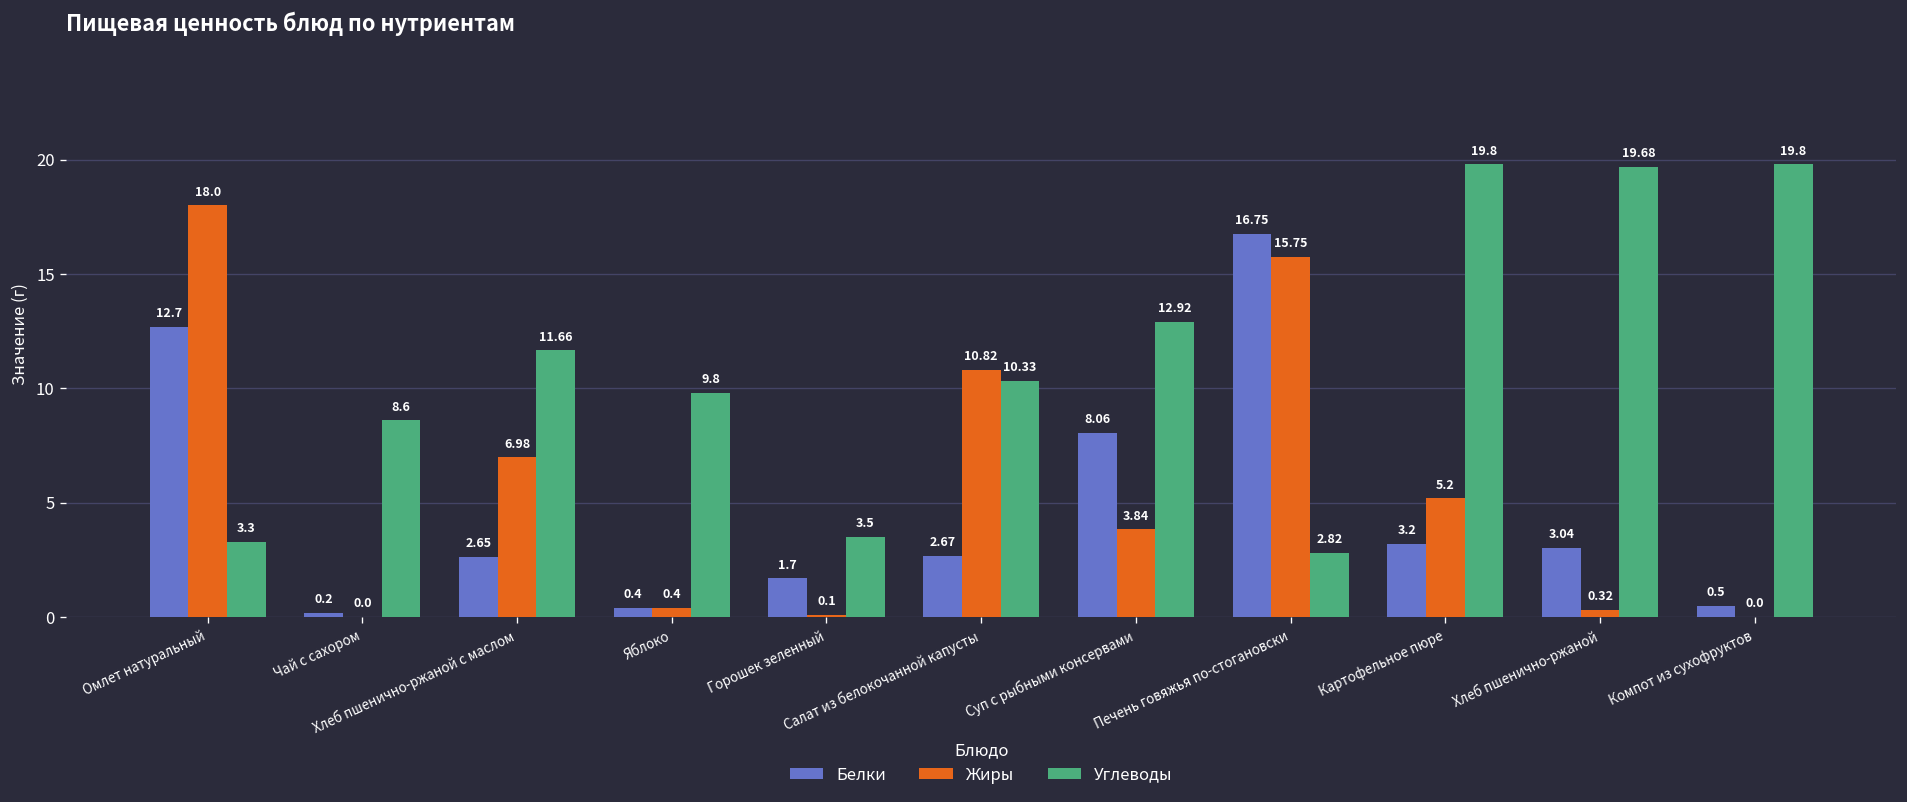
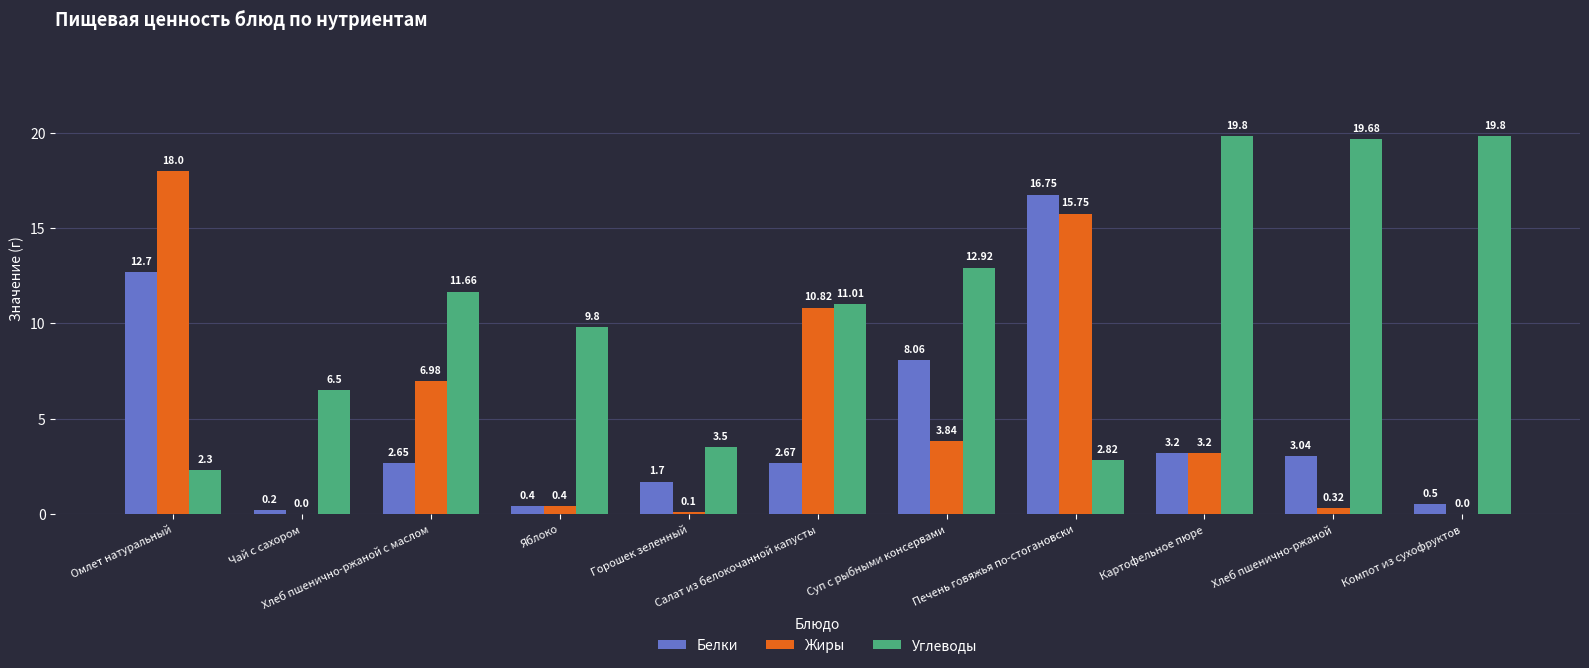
Углеводы, Омлет натуральный: 3.3 -> 2.3
Углеводы, Чай с сахором: 8.6 -> 6.5
Углеводы, Салат из белокочанной капусты: 10.33 -> 11.01
Жиры, Картофельное пюре: 5.2 -> 3.2
